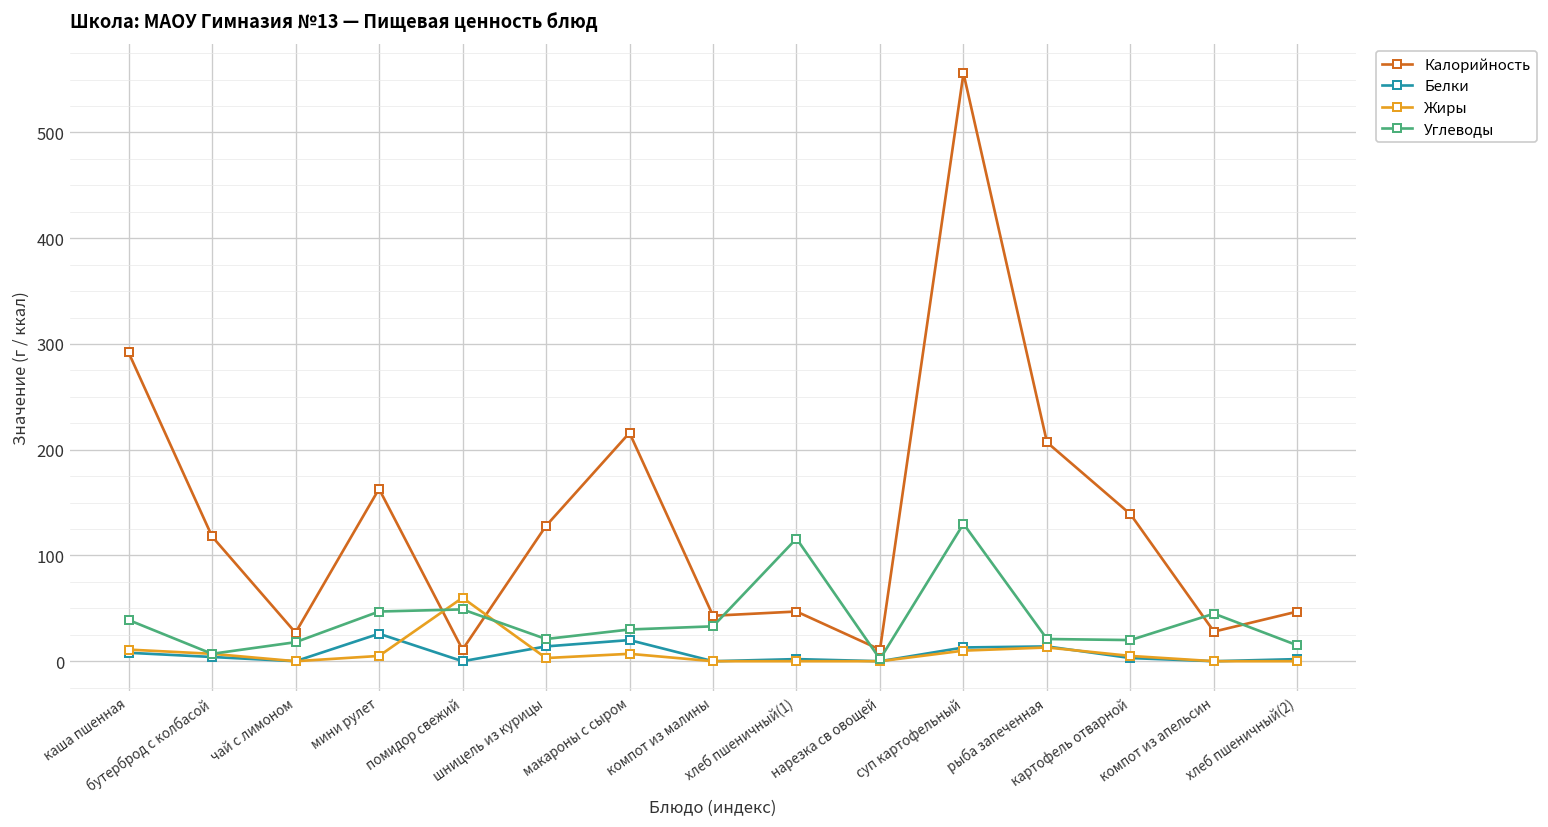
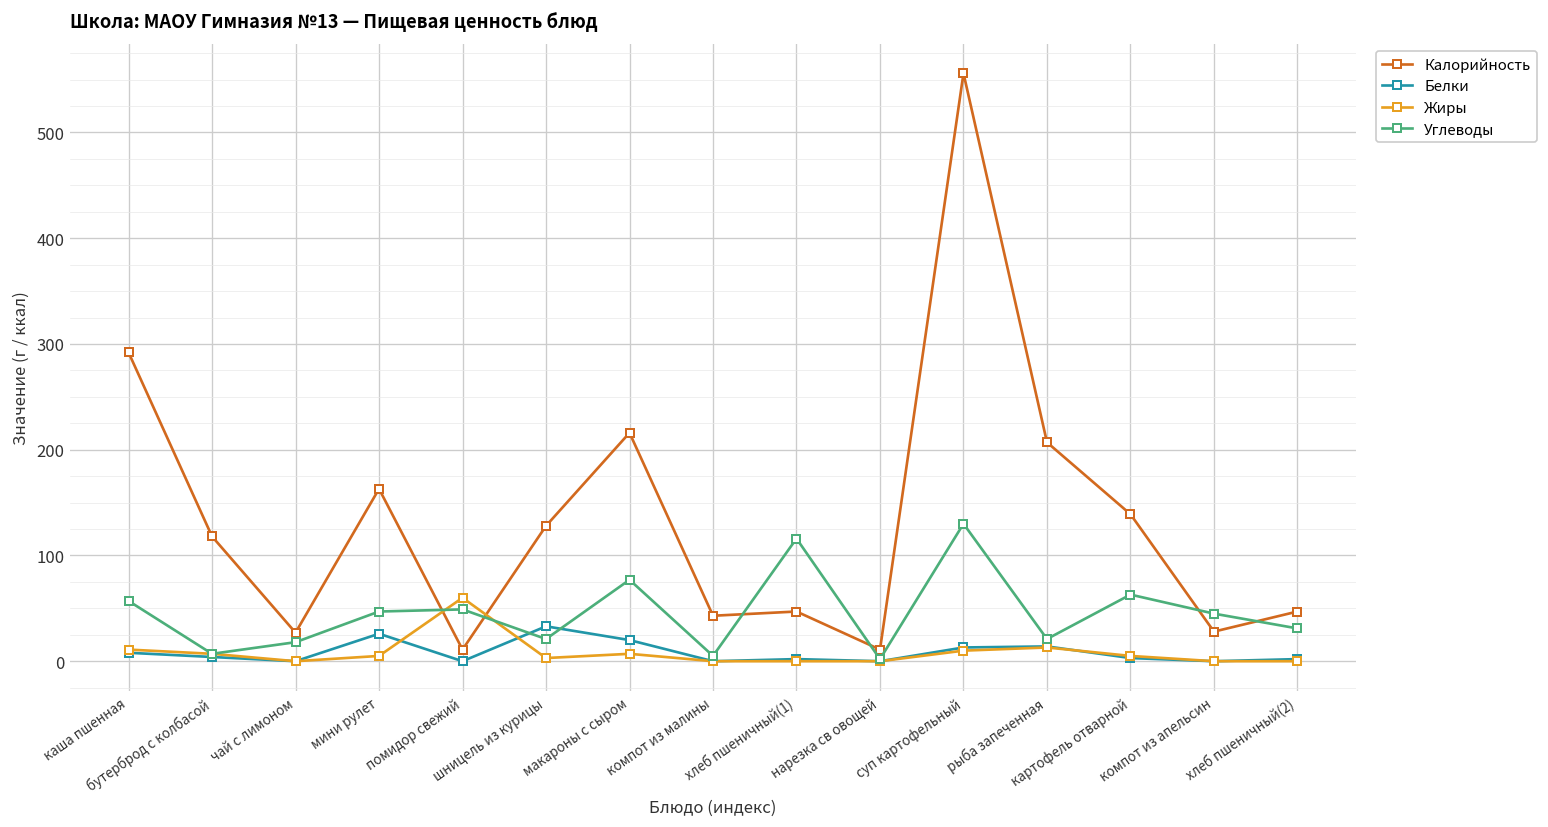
Углеводы, каша пшенная: 40 -> 60
Белки, шницель из курицы: 10 -> 30
Углеводы, макароны с сыром: 30 -> 80
Углеводы, компот из малины: 30 -> 10
Углеводы, картофель отварной: 20 -> 60
Углеводы, хлеб пшеничный(2): 20 -> 30
